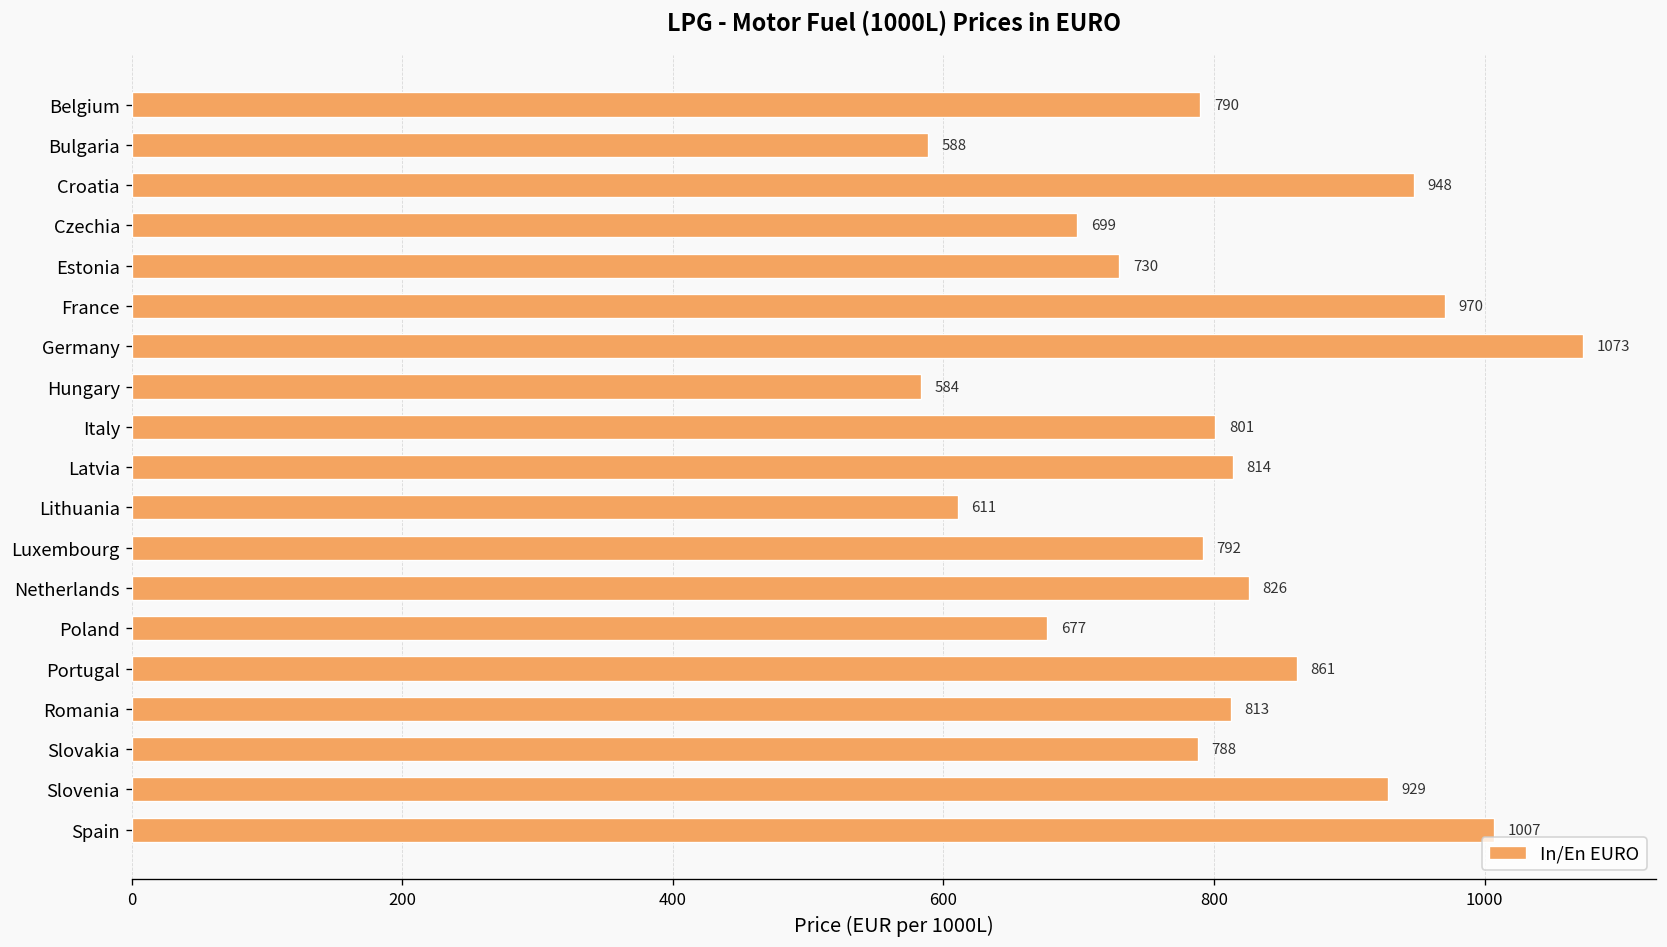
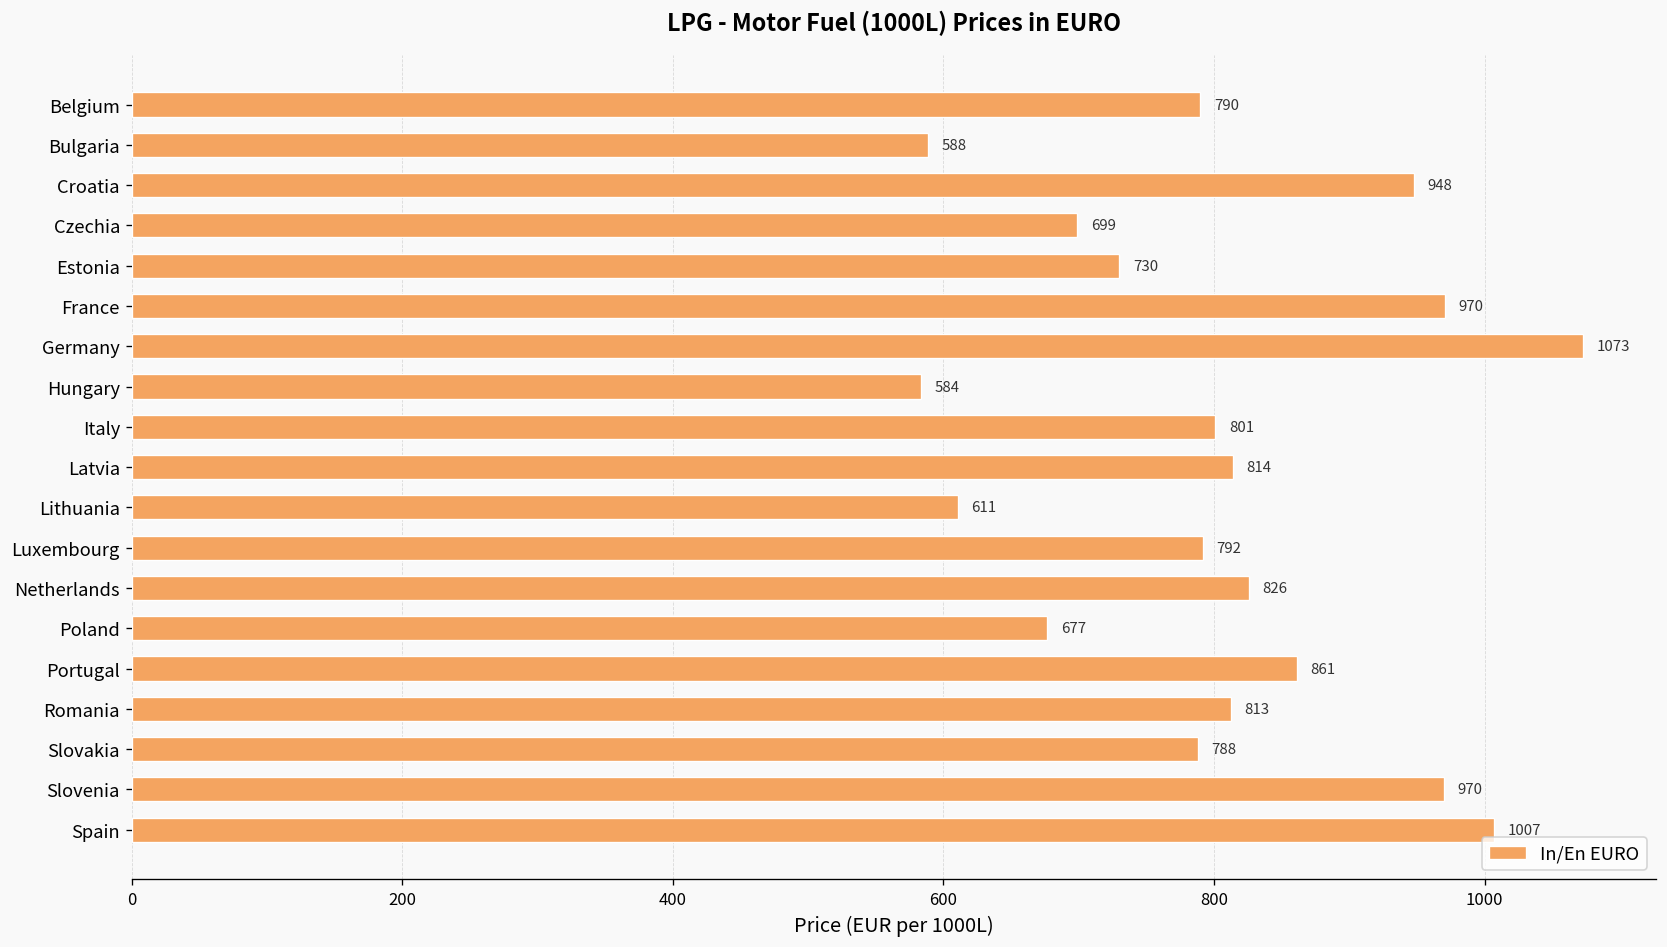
Slovenia: 929 -> 970
